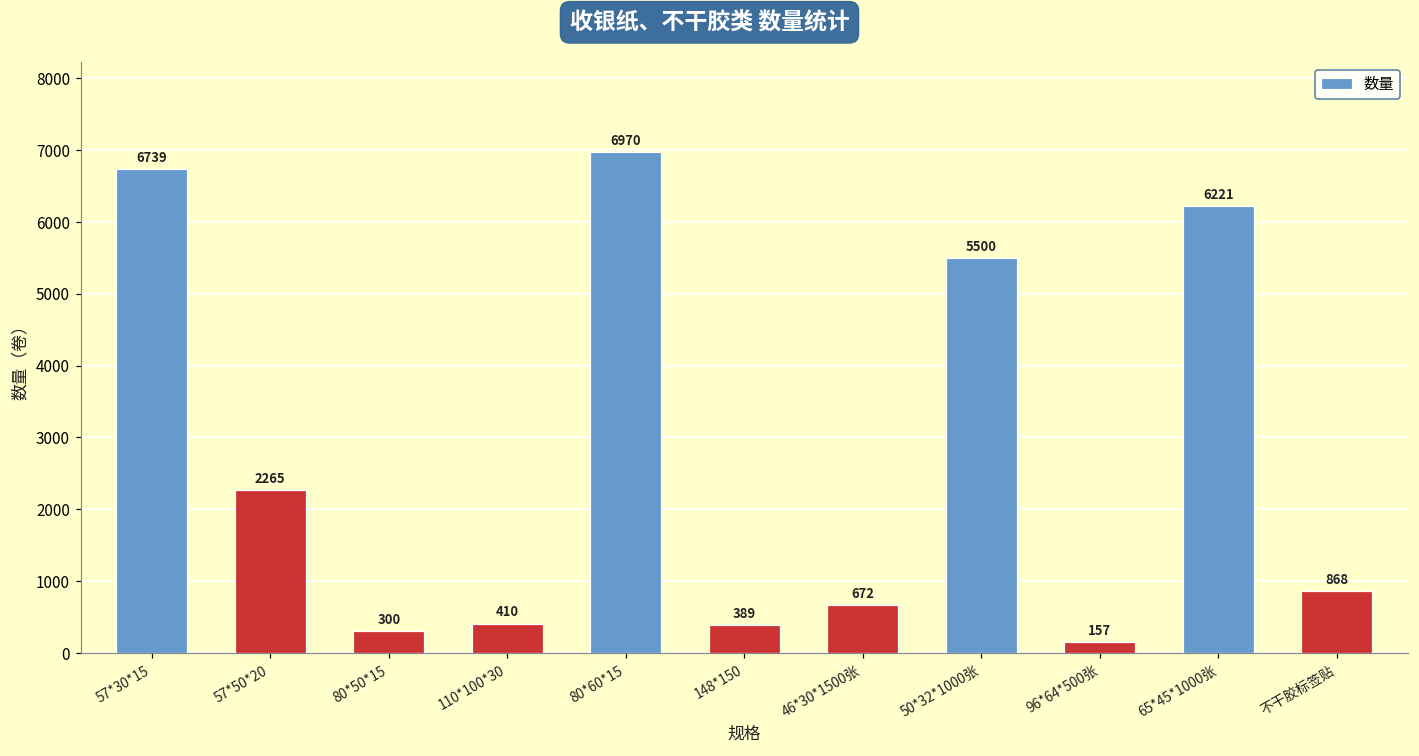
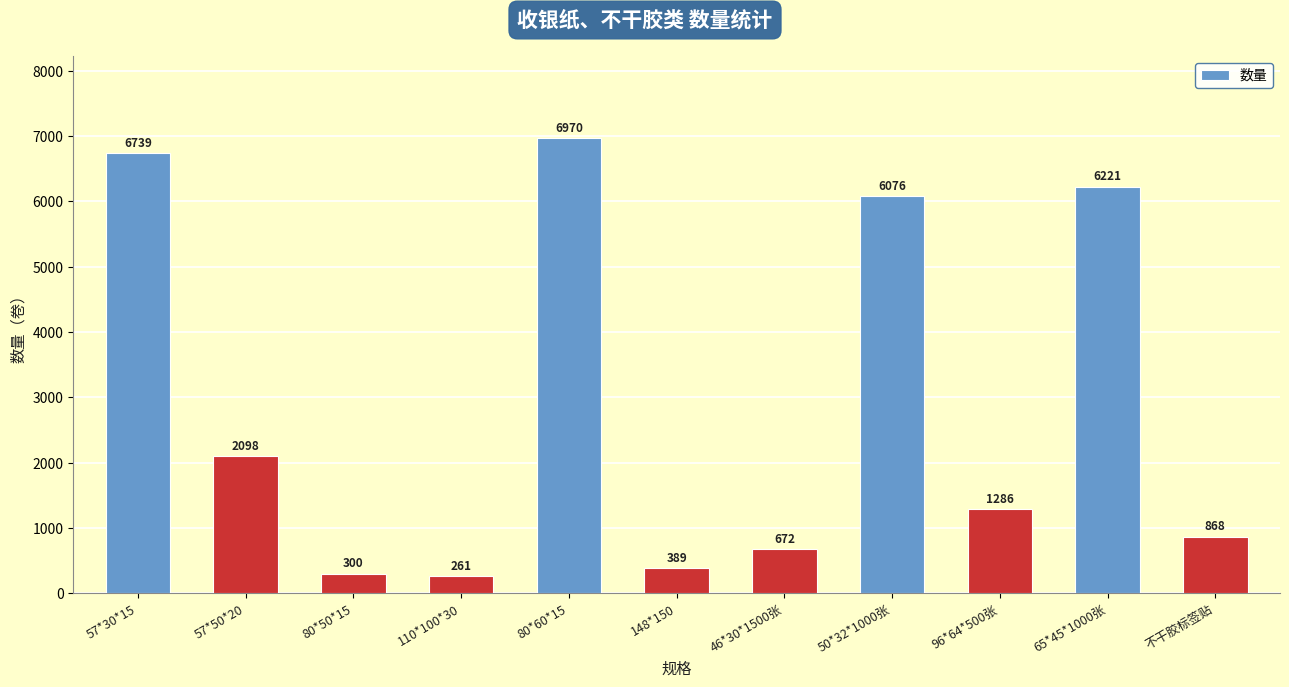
57*50*20: 2265 -> 2098
110*100*30: 410 -> 261
50*32*1000张: 5500 -> 6076
96*64*500张: 157 -> 1286
